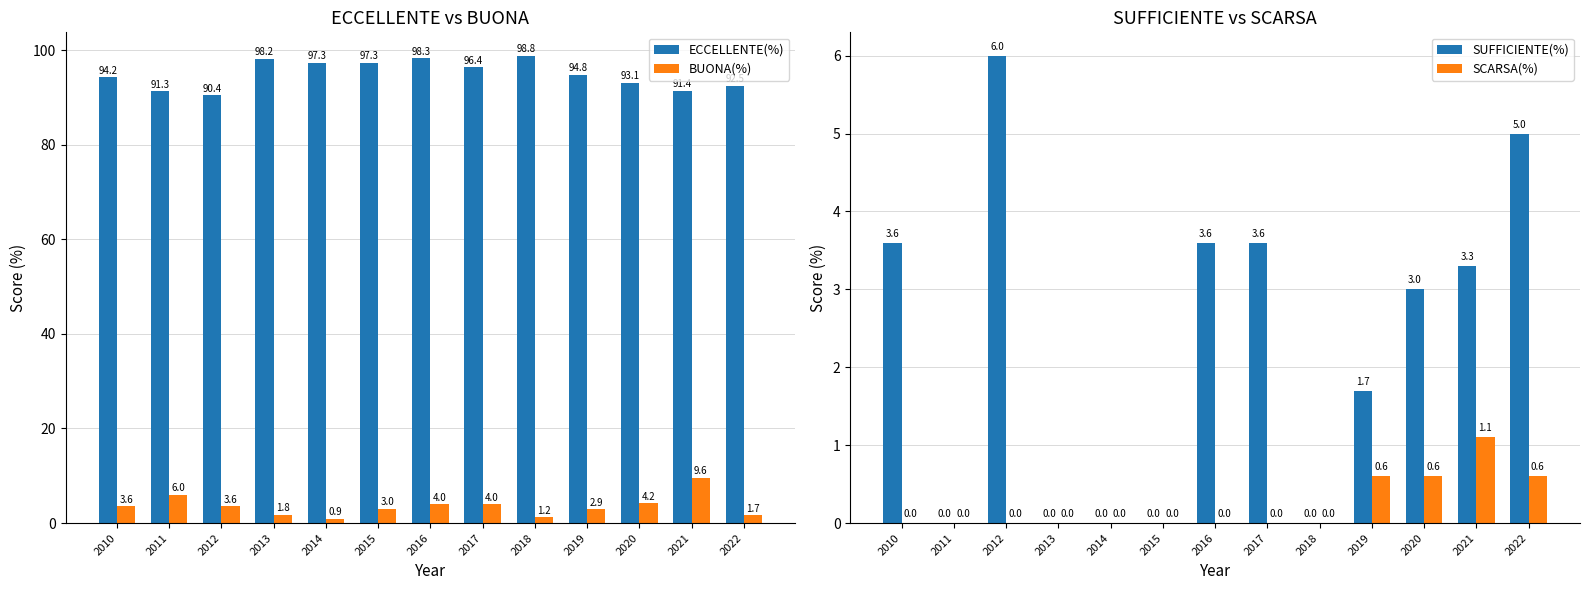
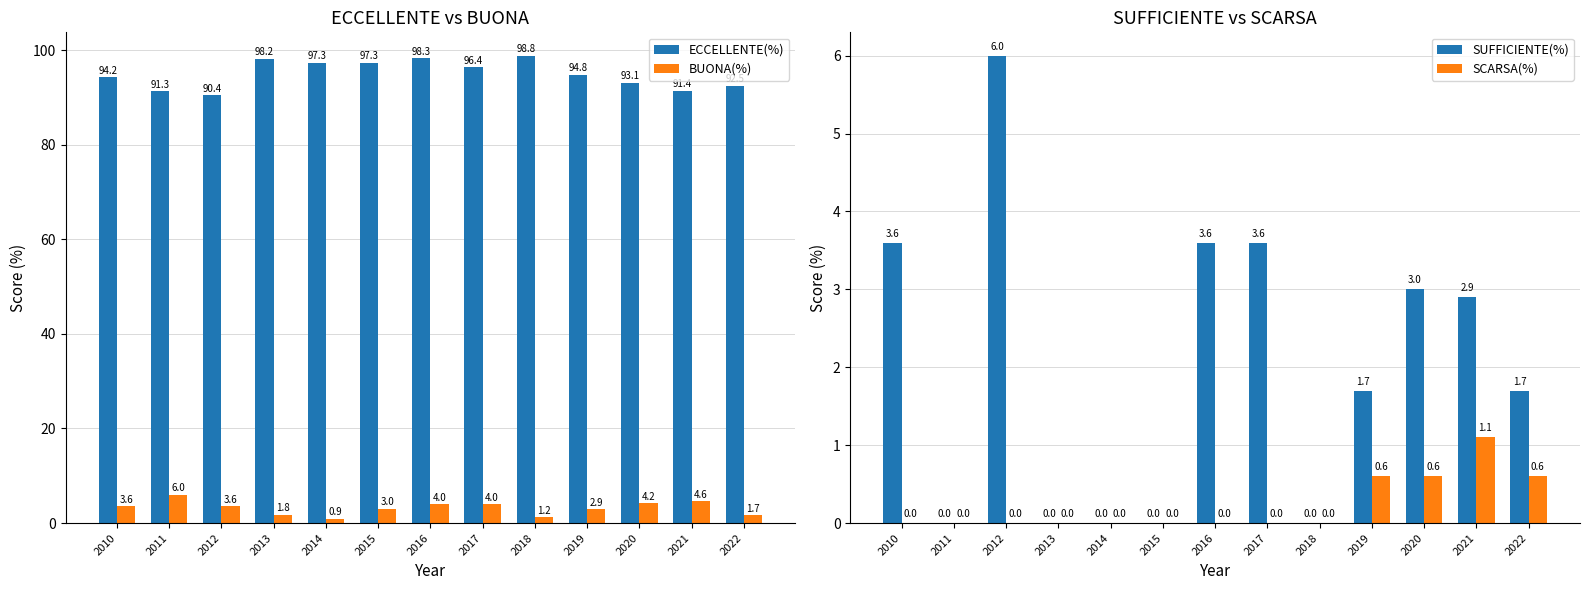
ECCELLENTE vs BUONA, BUONA(%), 2021: 9.6 -> 4.6
SUFFICIENTE vs SCARSA, SUFFICIENTE(%), 2021: 3.3 -> 2.9
SUFFICIENTE vs SCARSA, SUFFICIENTE(%), 2022: 5.0 -> 1.7
